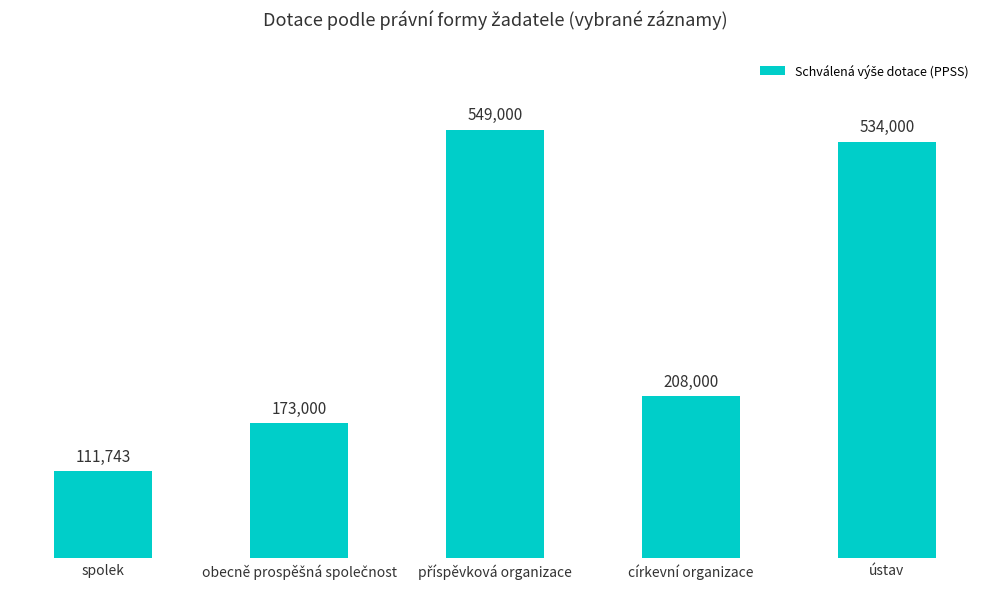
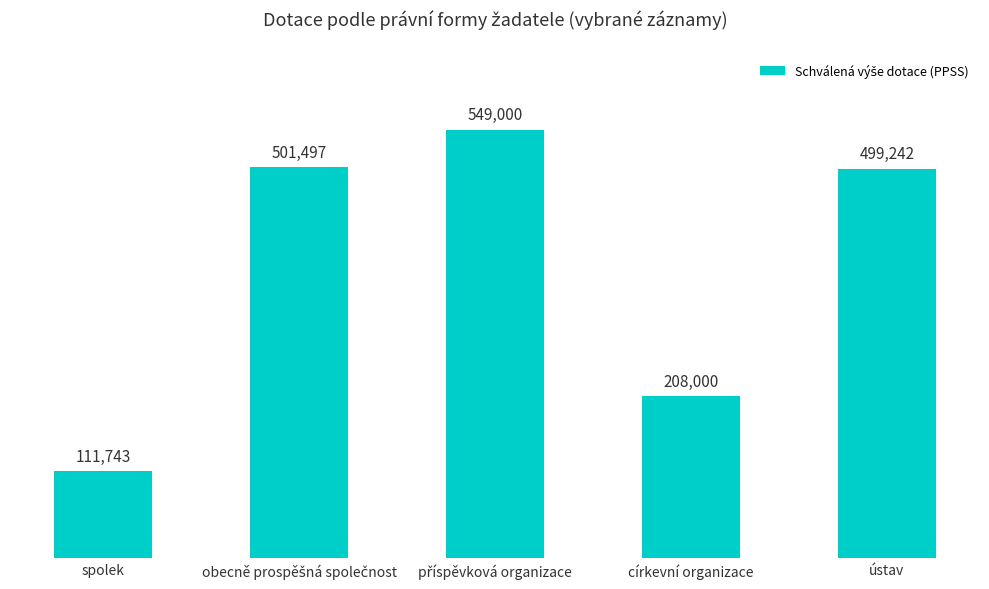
obecně prospěšná společnost: 173,000 -> 501,497
ústav: 534,000 -> 499,242
